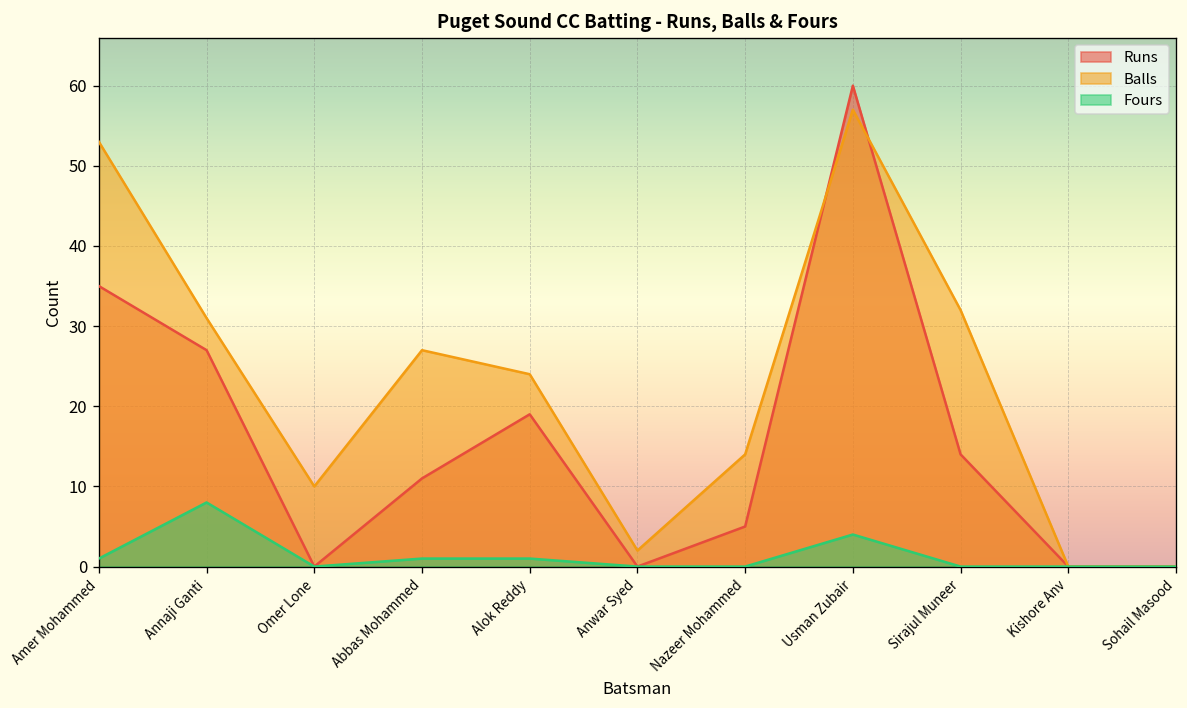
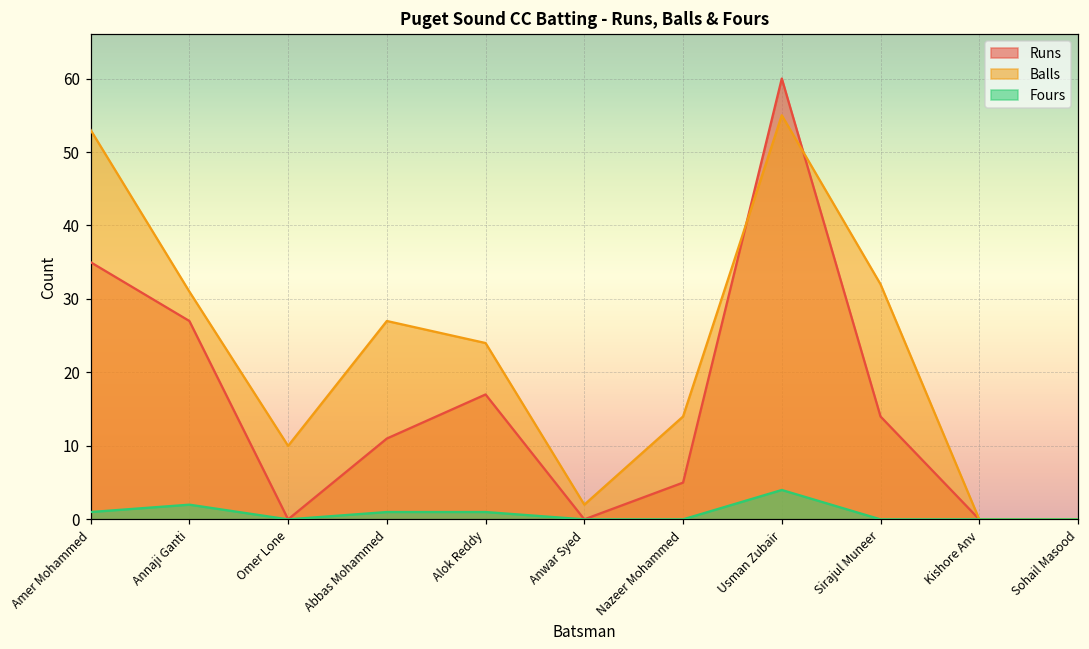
Fours, Annaji Ganti: 8 -> 2
Runs, Alok Reddy: 19 -> 17
Balls, Usman Zubair: 57 -> 55
